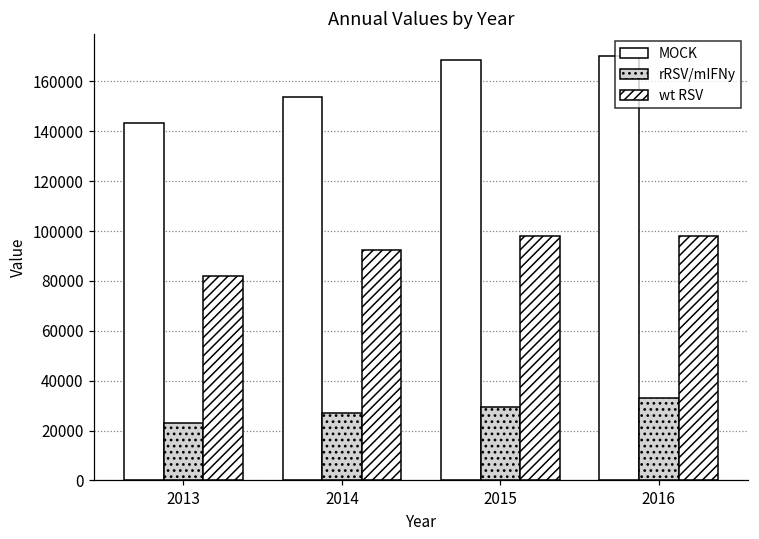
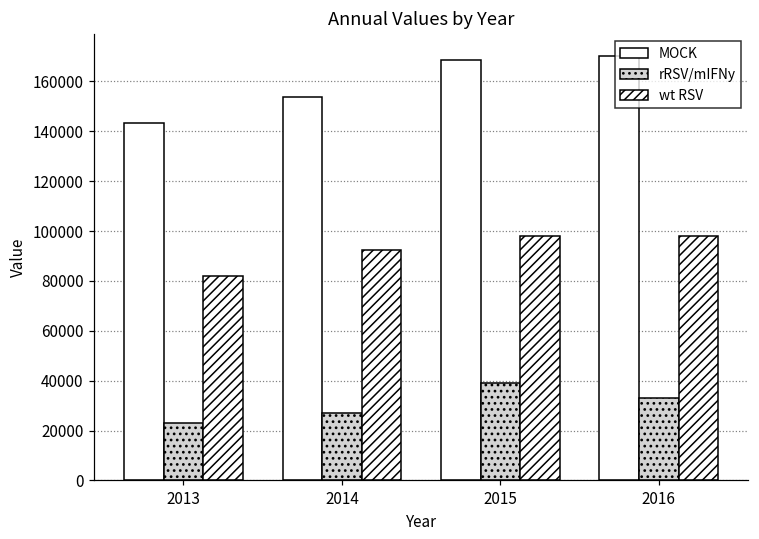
rRSV/mIFNy, 2015: 29000 -> 39000
